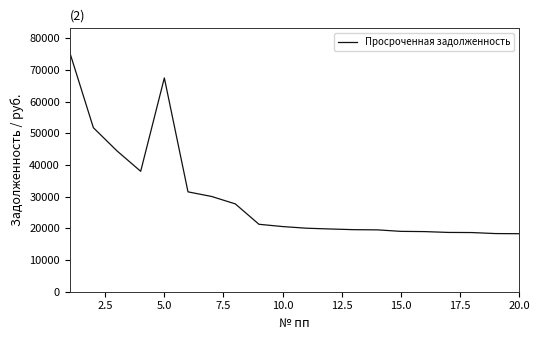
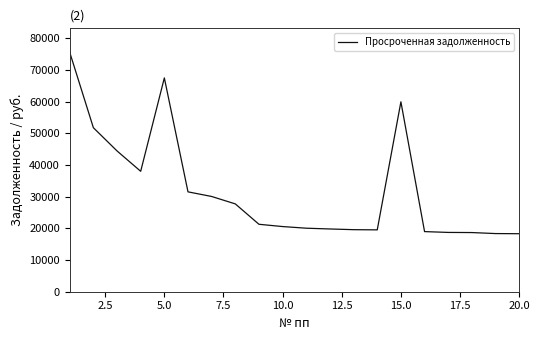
15.0: 19000 -> 60000
